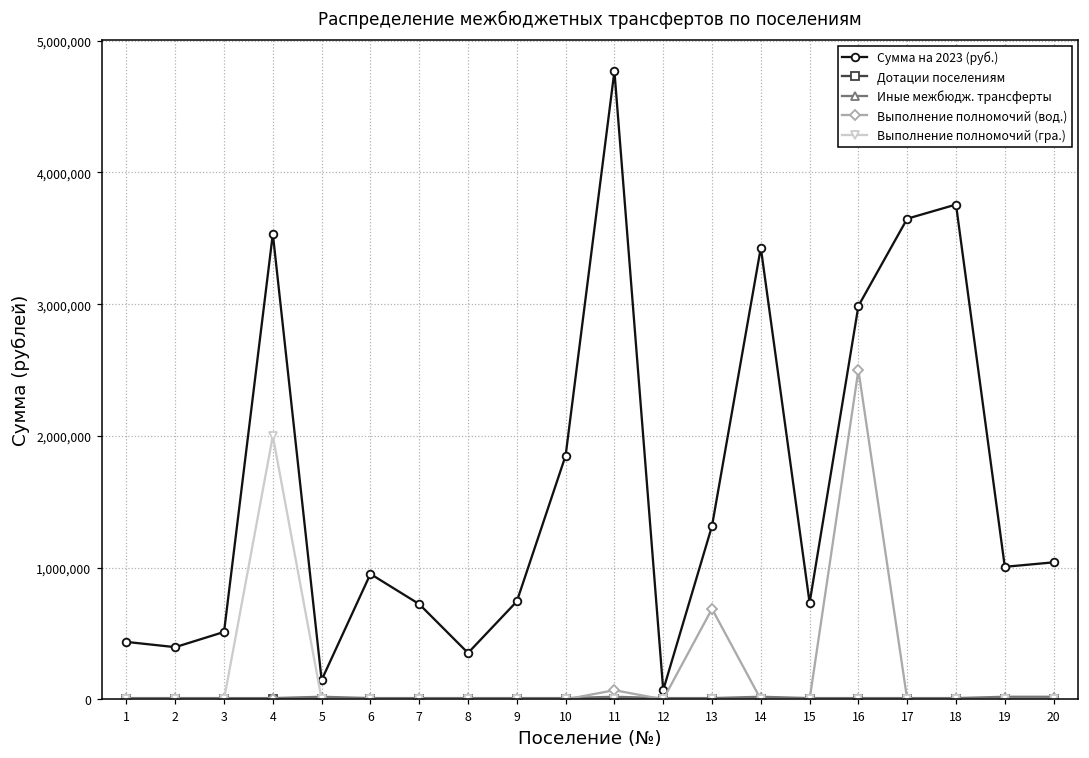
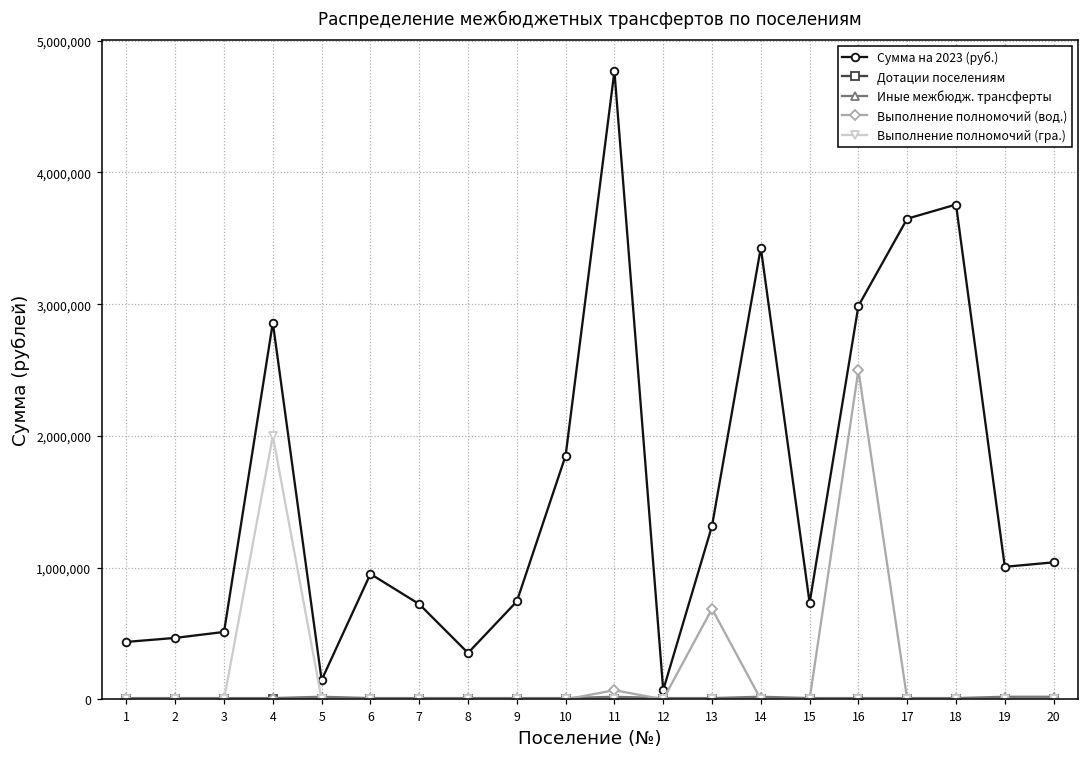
Сумма на 2023 (руб.), 2: 400,000 -> 470,000
Сумма на 2023 (руб.), 4: 3,530,000 -> 2,860,000
